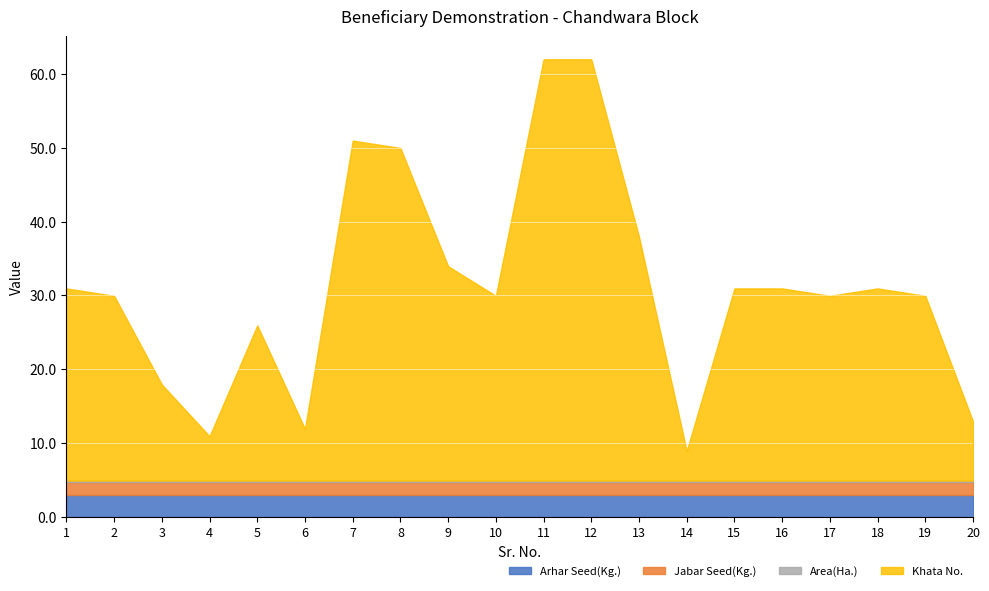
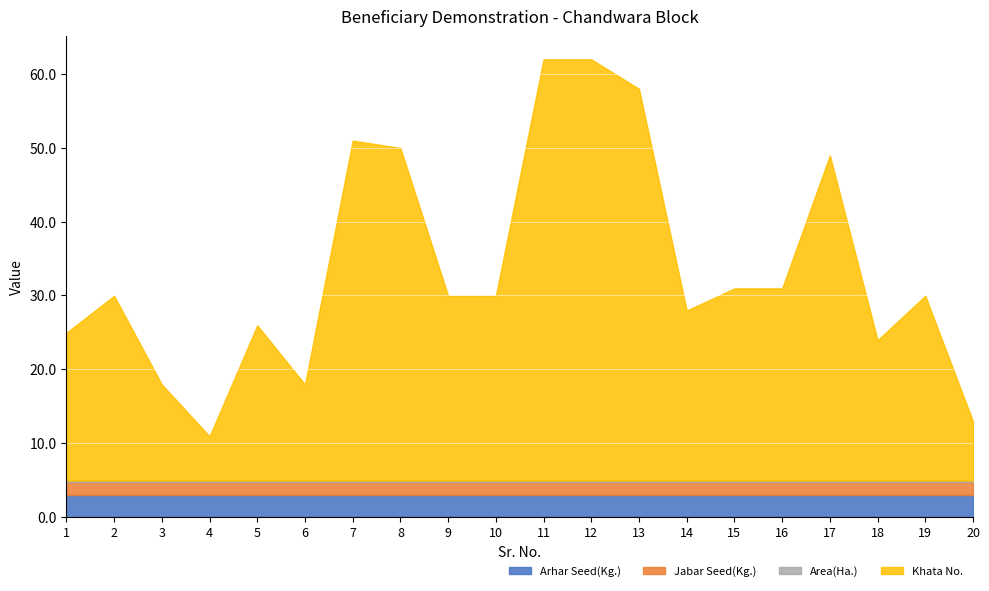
Khata No., 1: 26 -> 20
Khata No., 6: 7 -> 13
Khata No., 9: 29 -> 25
Khata No., 13: 33 -> 53
Khata No., 14: 4 -> 23
Khata No., 17: 25 -> 44
Khata No., 18: 26 -> 19
